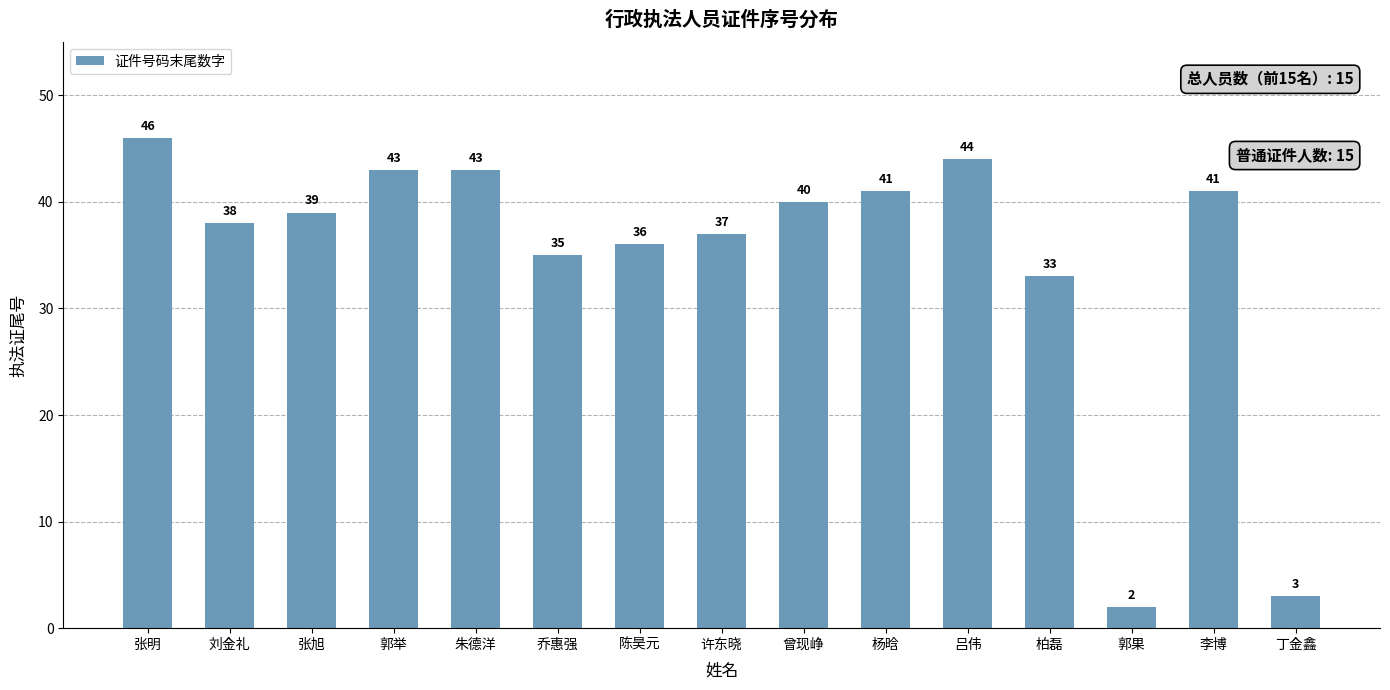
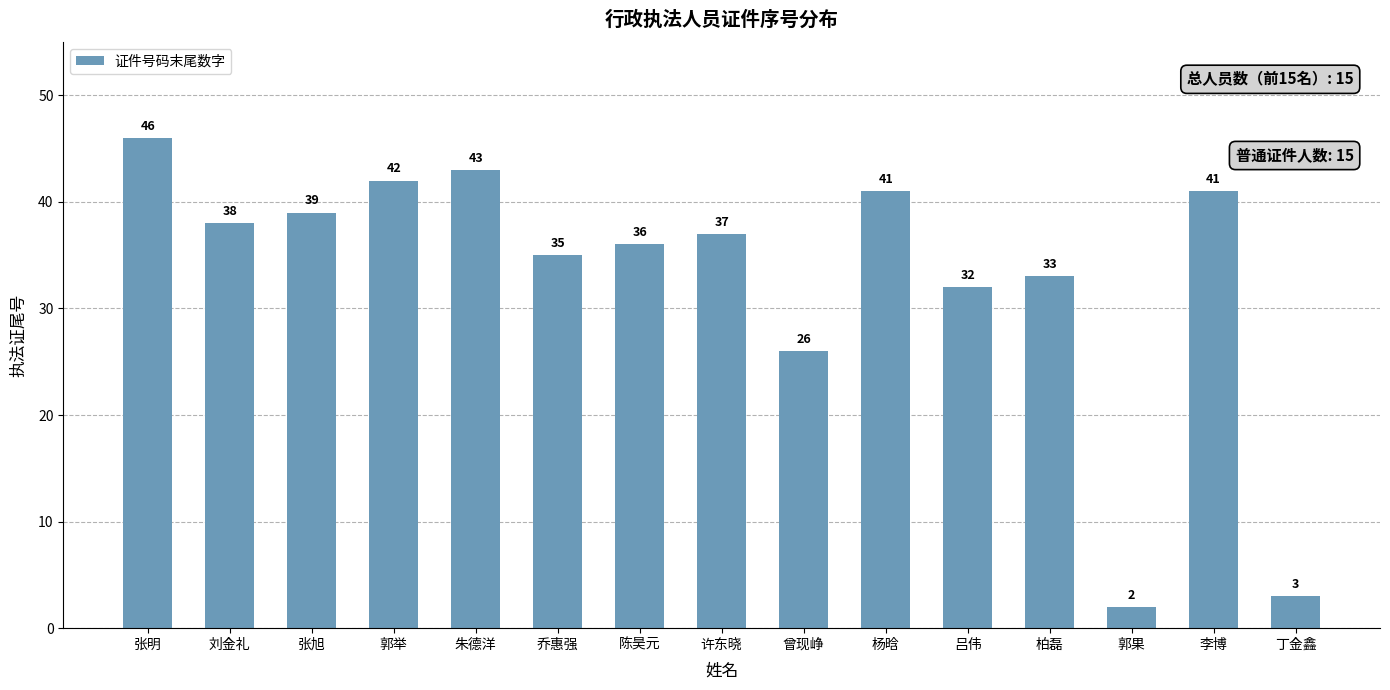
郭举: 43 -> 42
曾现峥: 40 -> 26
吕伟: 44 -> 32
